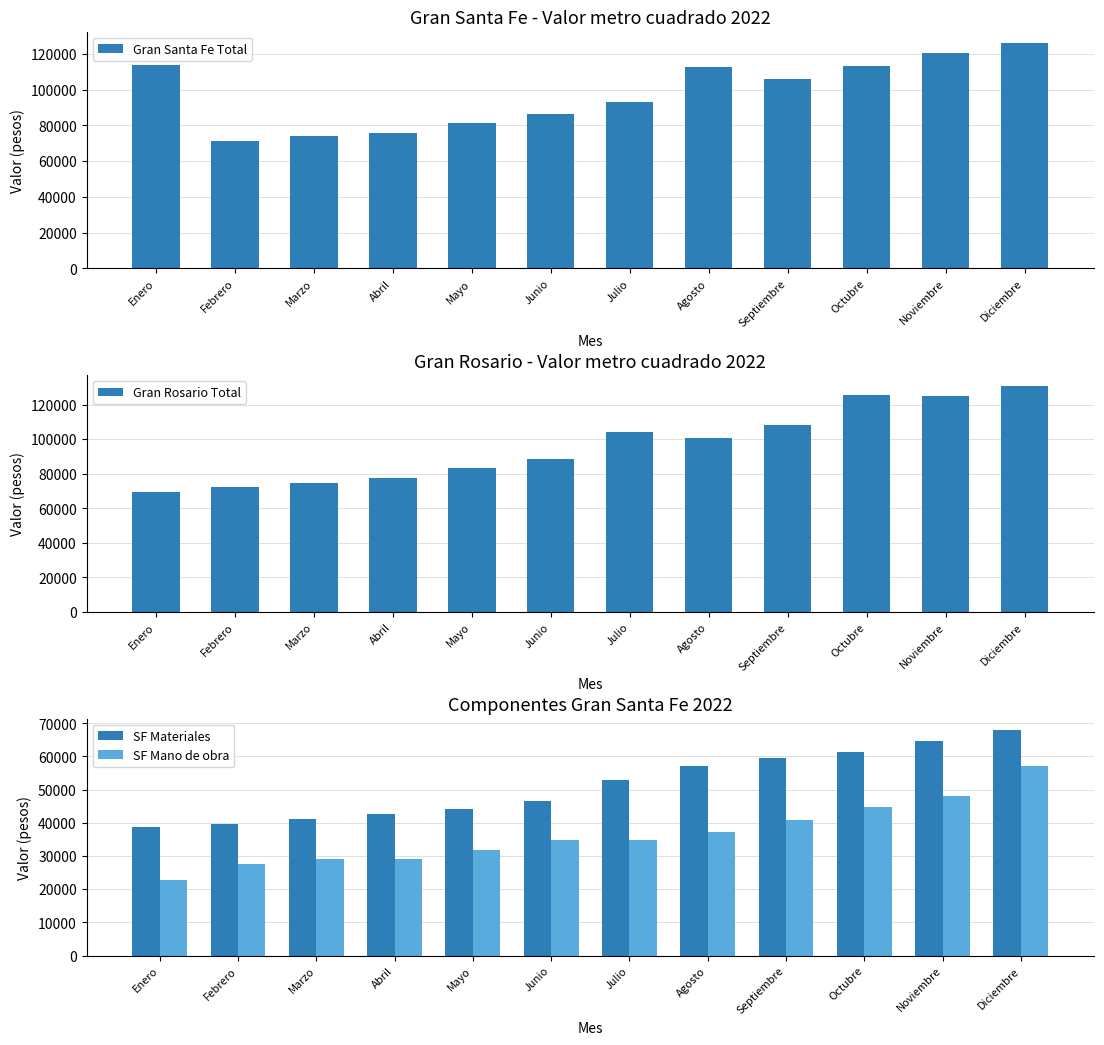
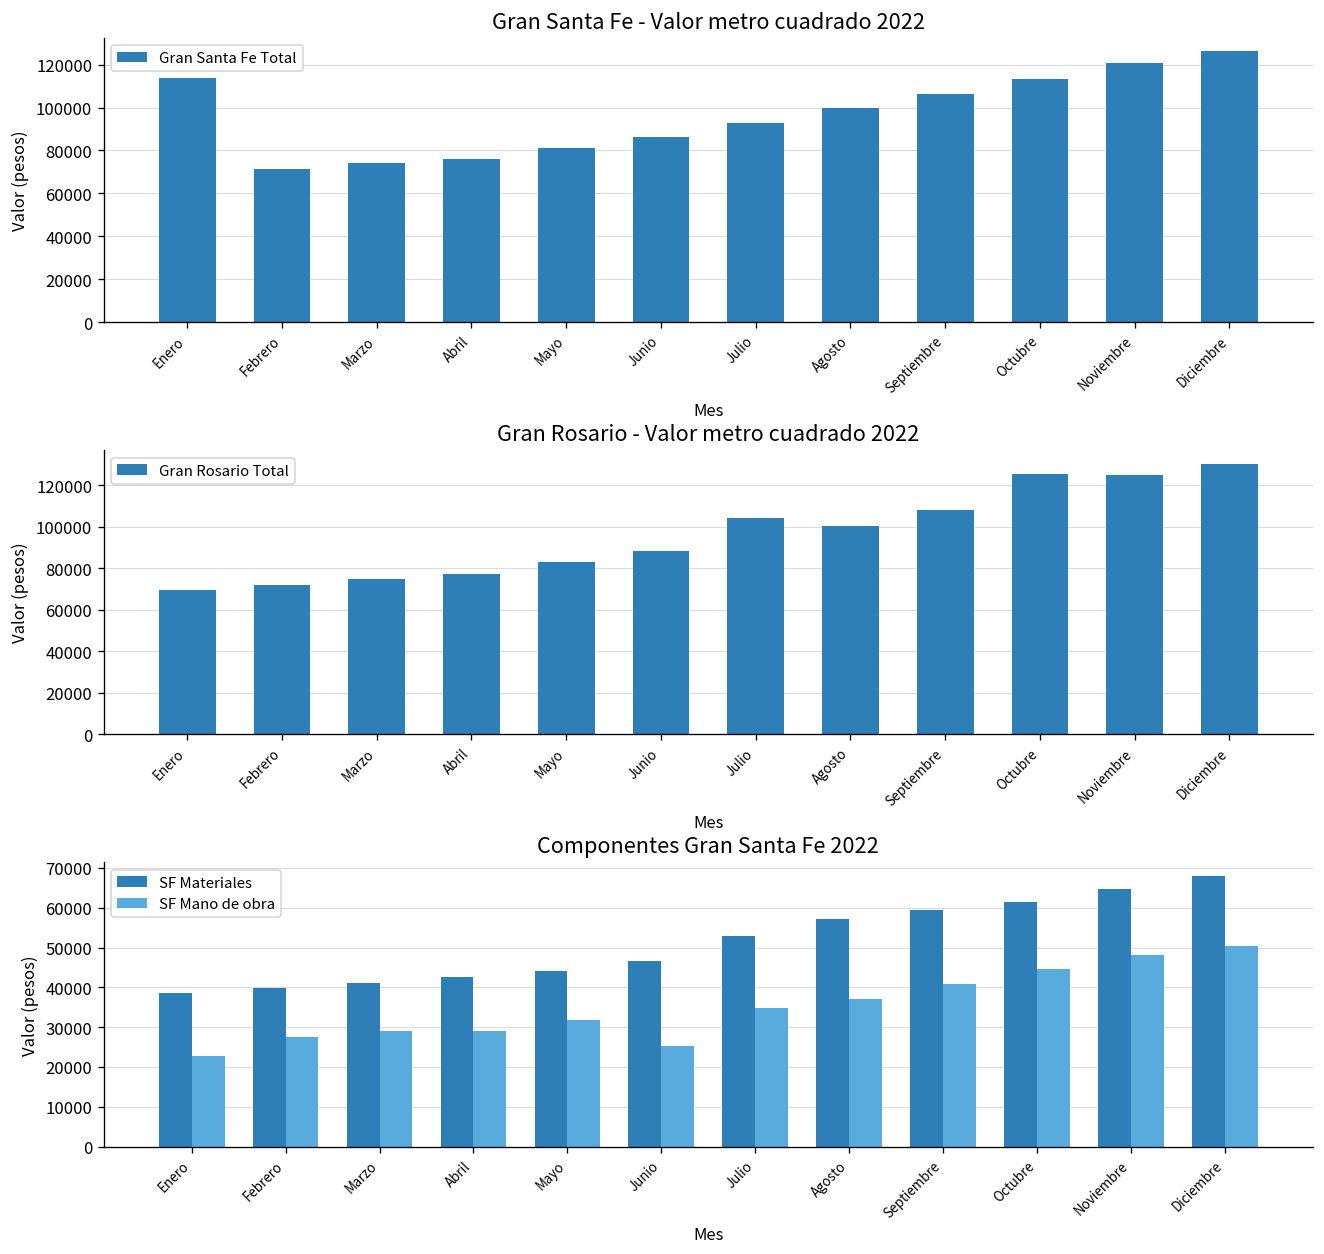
Gran Santa Fe - Valor metro cuadrado 2022, Agosto: 113000 -> 100000
Componentes Gran Santa Fe 2022, SF Mano de obra, Junio: 35000 -> 25000
Componentes Gran Santa Fe 2022, SF Mano de obra, Diciembre: 57000 -> 50000
